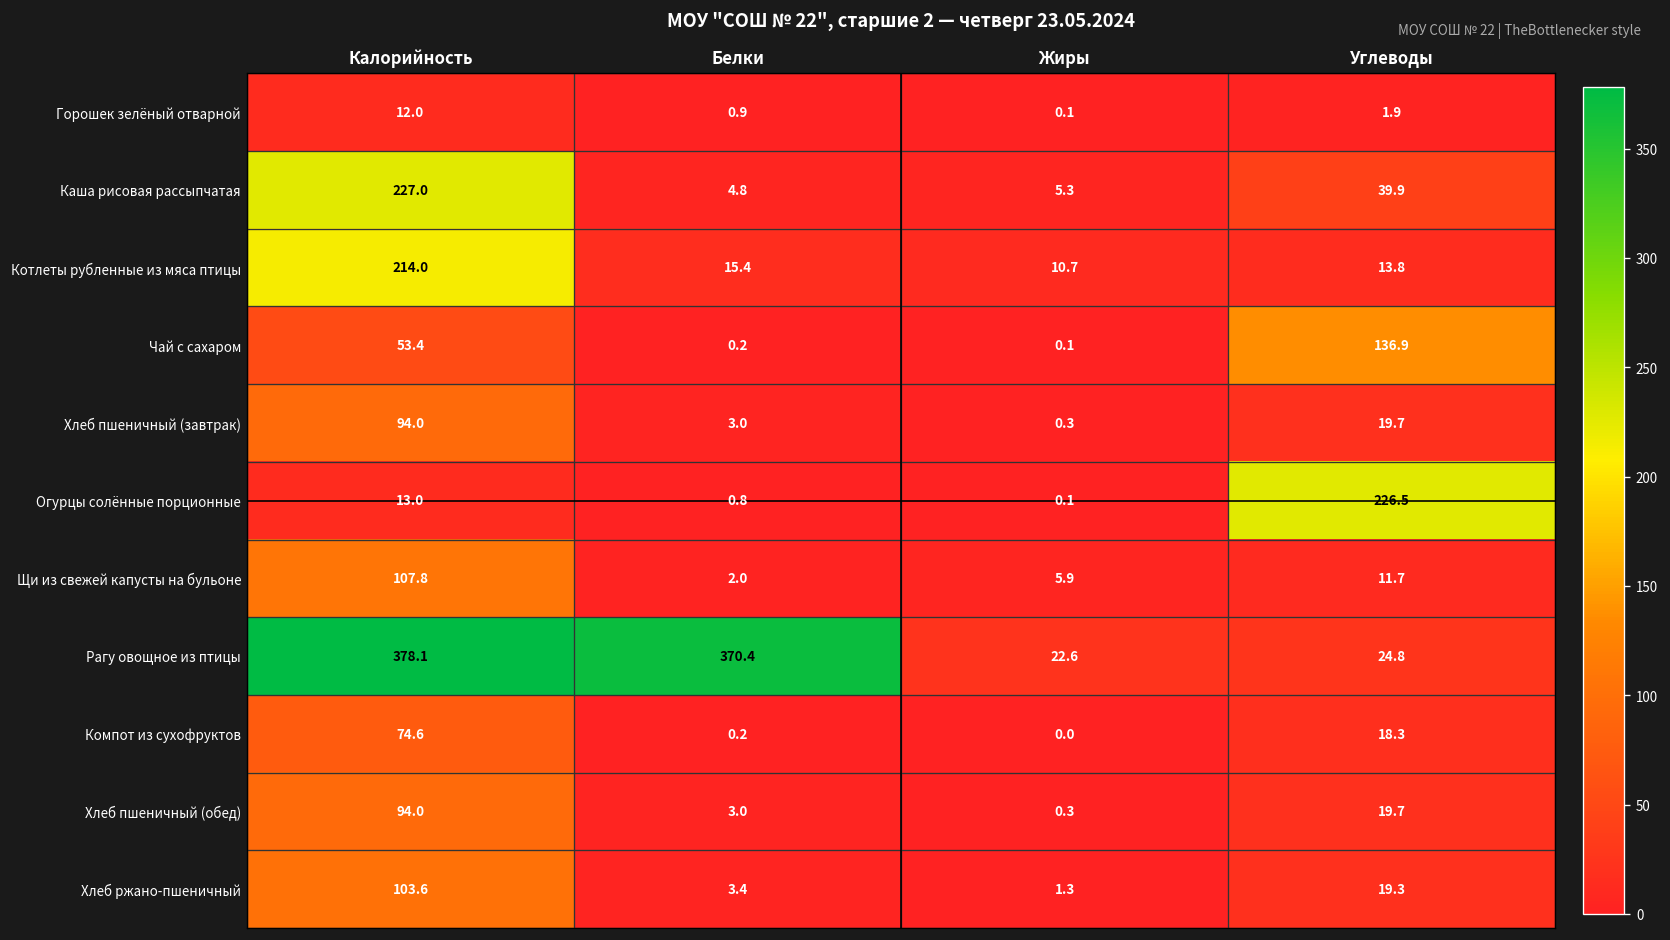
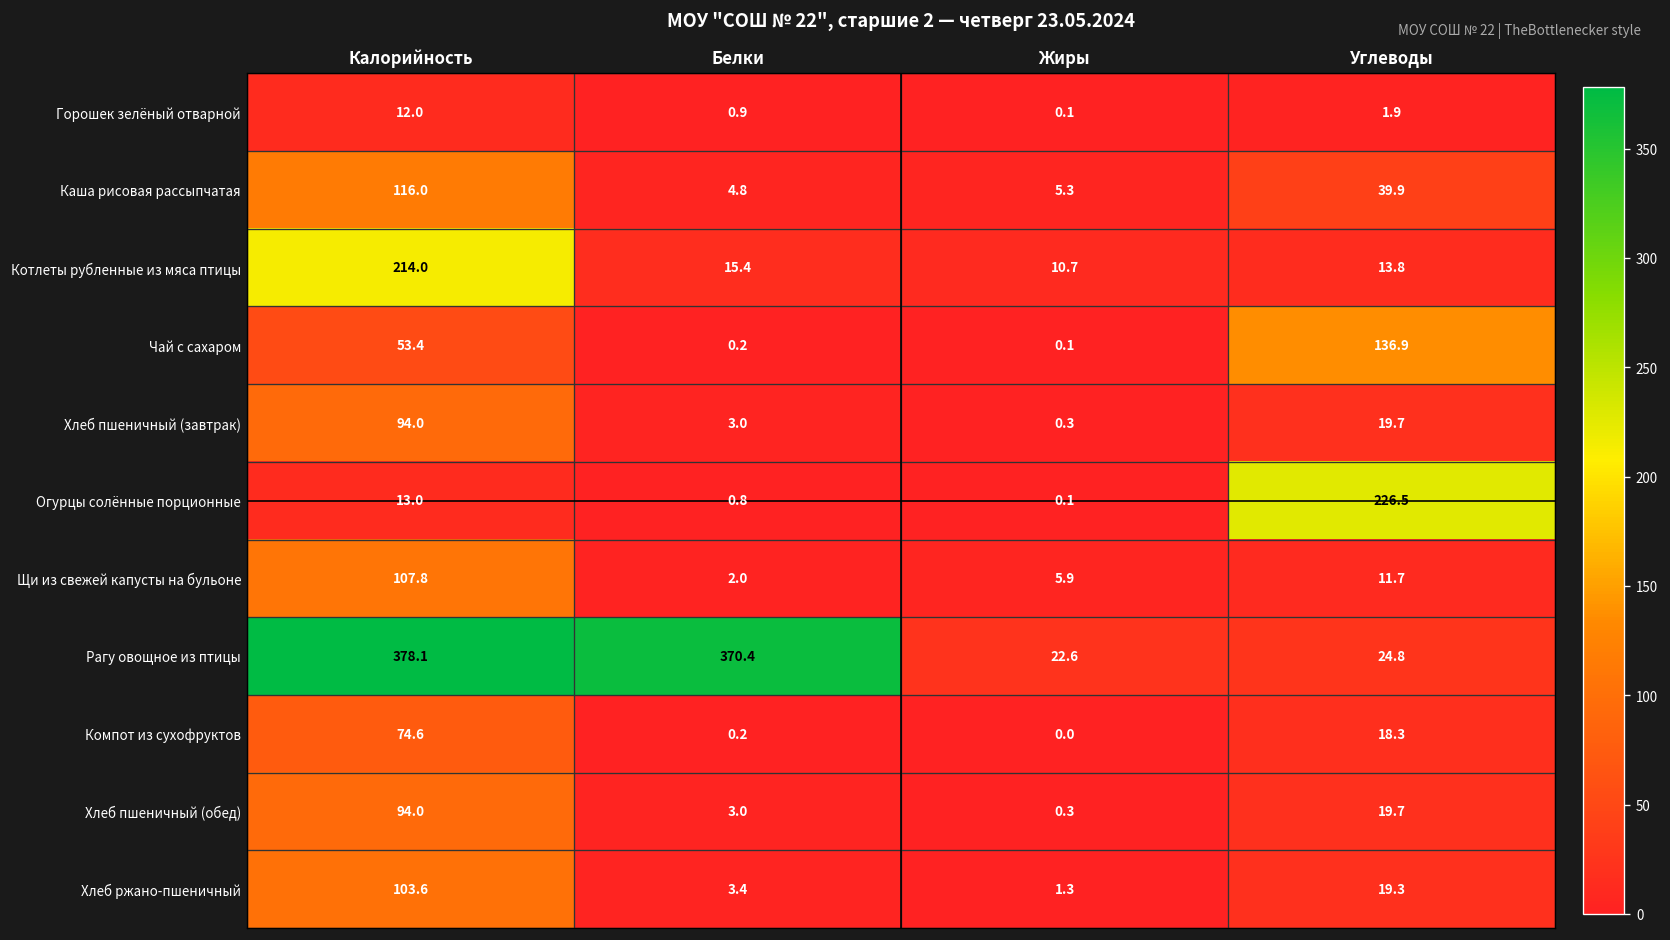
Каша рисовая рассыпчатая, Калорийность: 227.0 -> 116.0
